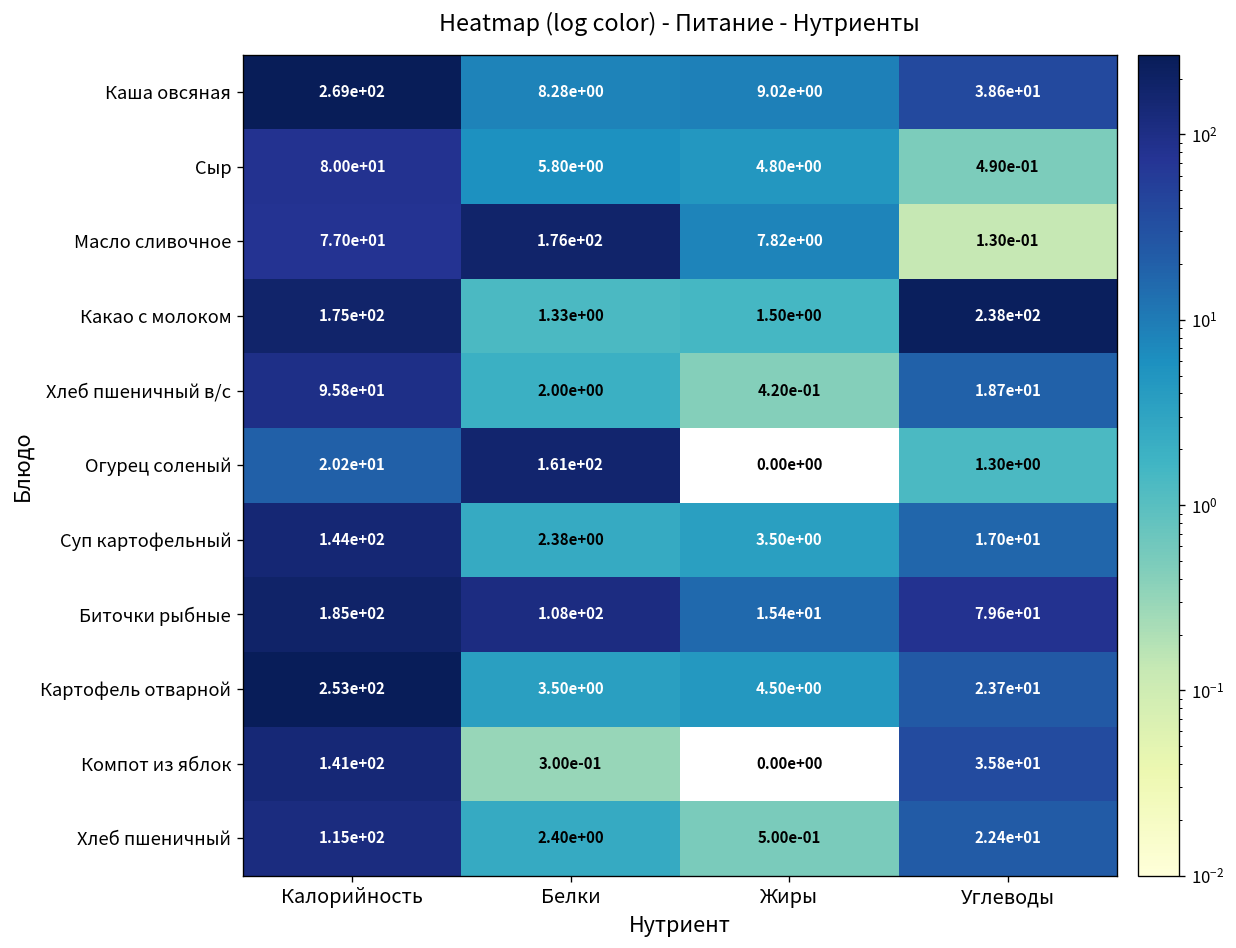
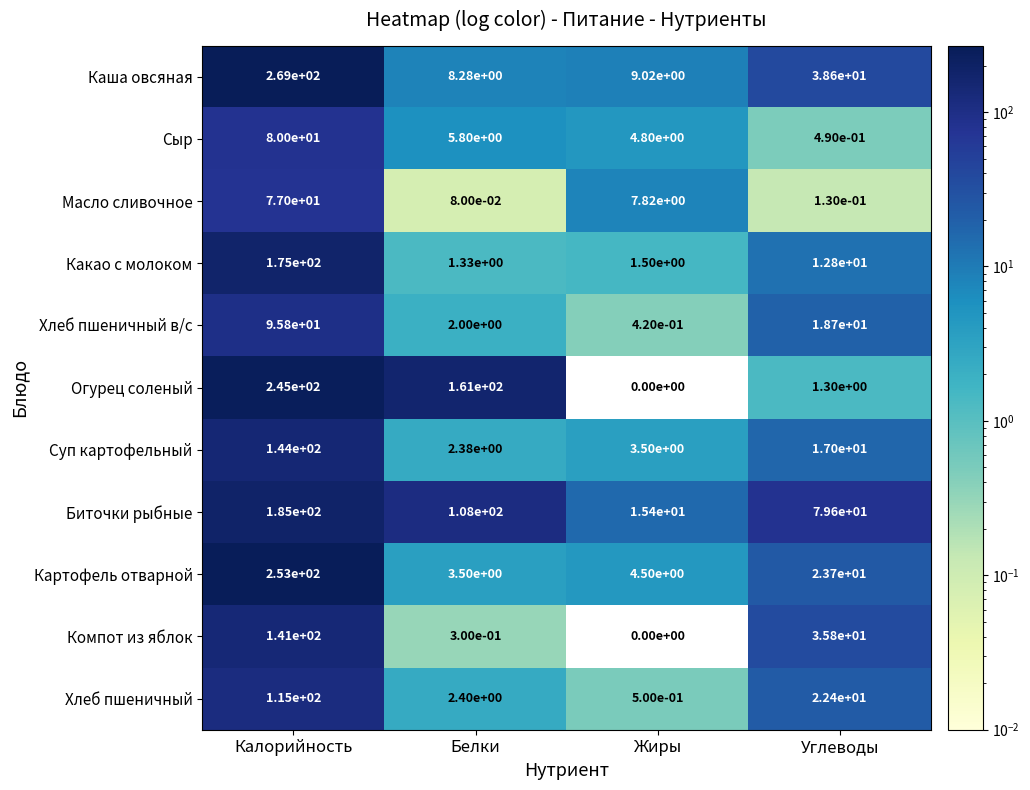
Масло сливочное, Белки: 1.76e+02 -> 8.00e-02
Какао с молоком, Углеводы: 2.38e+02 -> 1.28e+01
Огурец соленый, Калорийность: 2.02e+01 -> 2.45e+02
